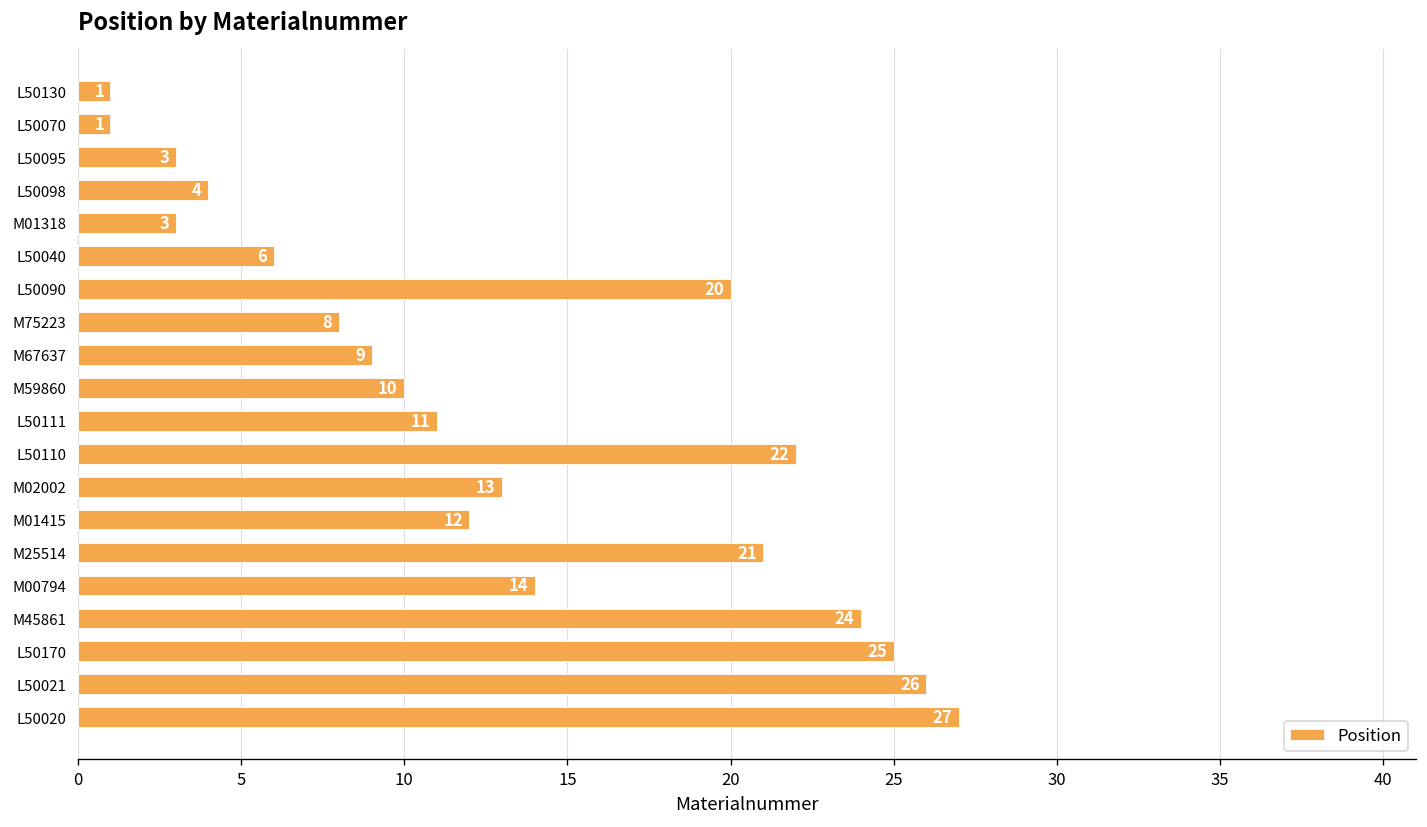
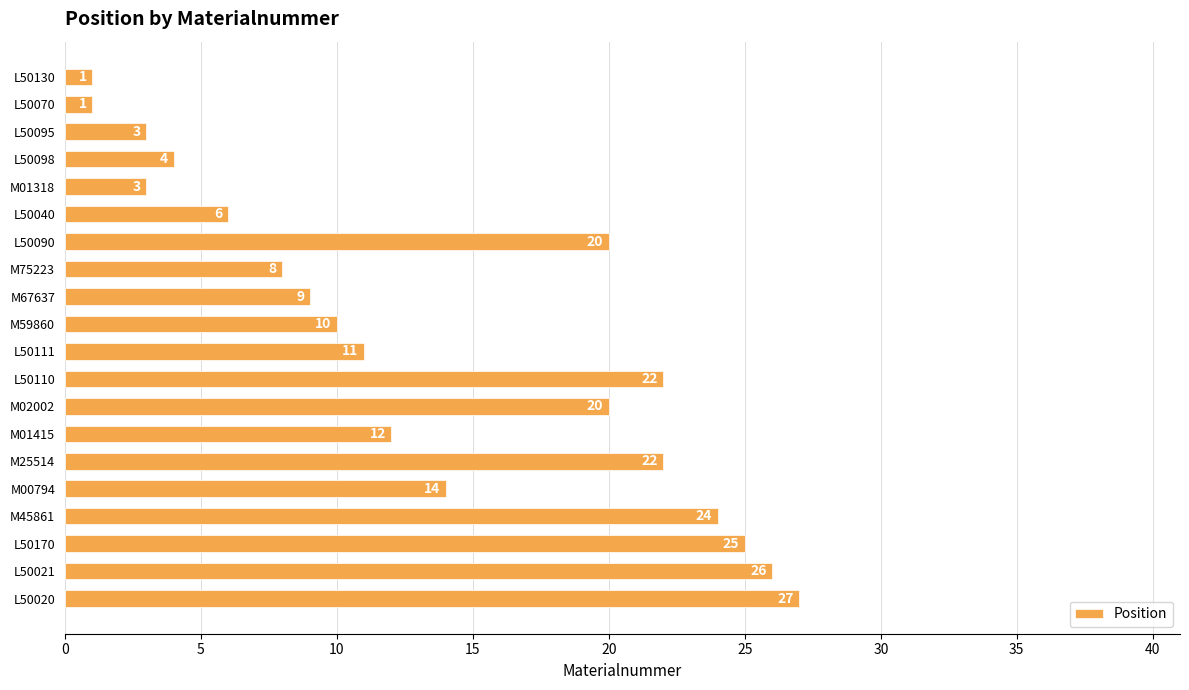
M02002: 13 -> 20
M25514: 21 -> 22
